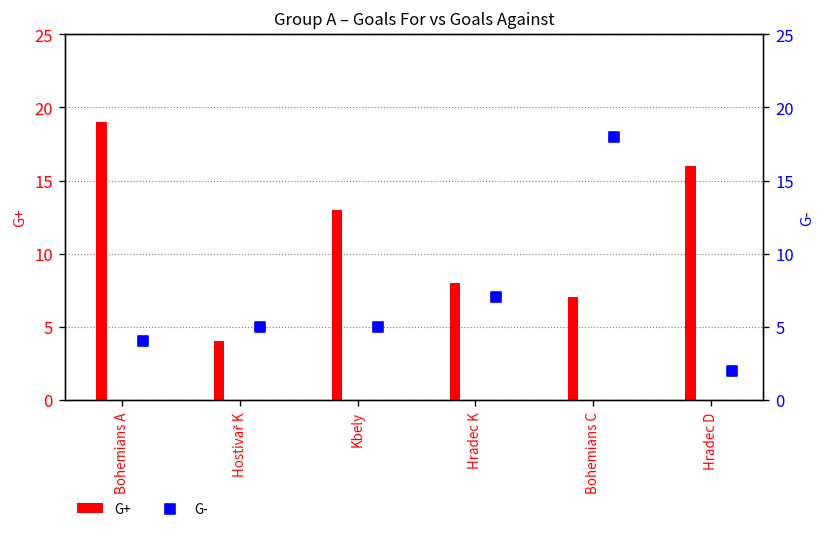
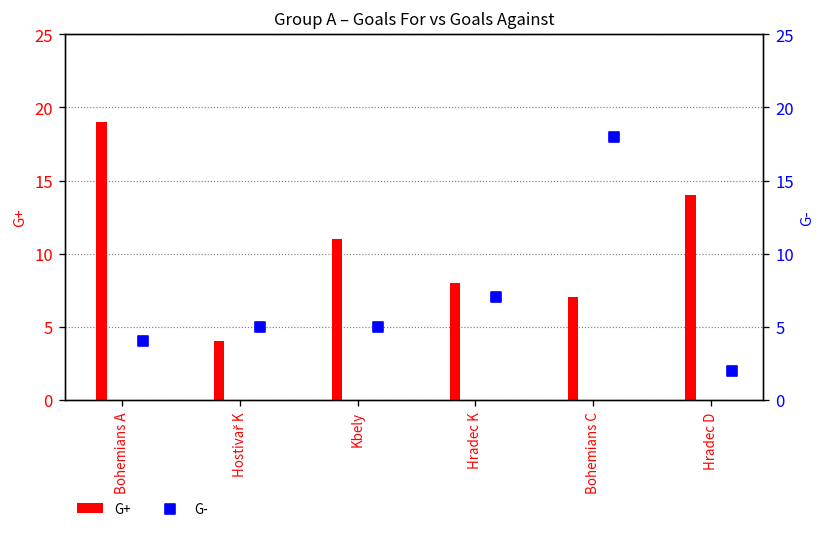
G+, Kbely: 13 -> 11
G+, Hradec D: 16 -> 14
